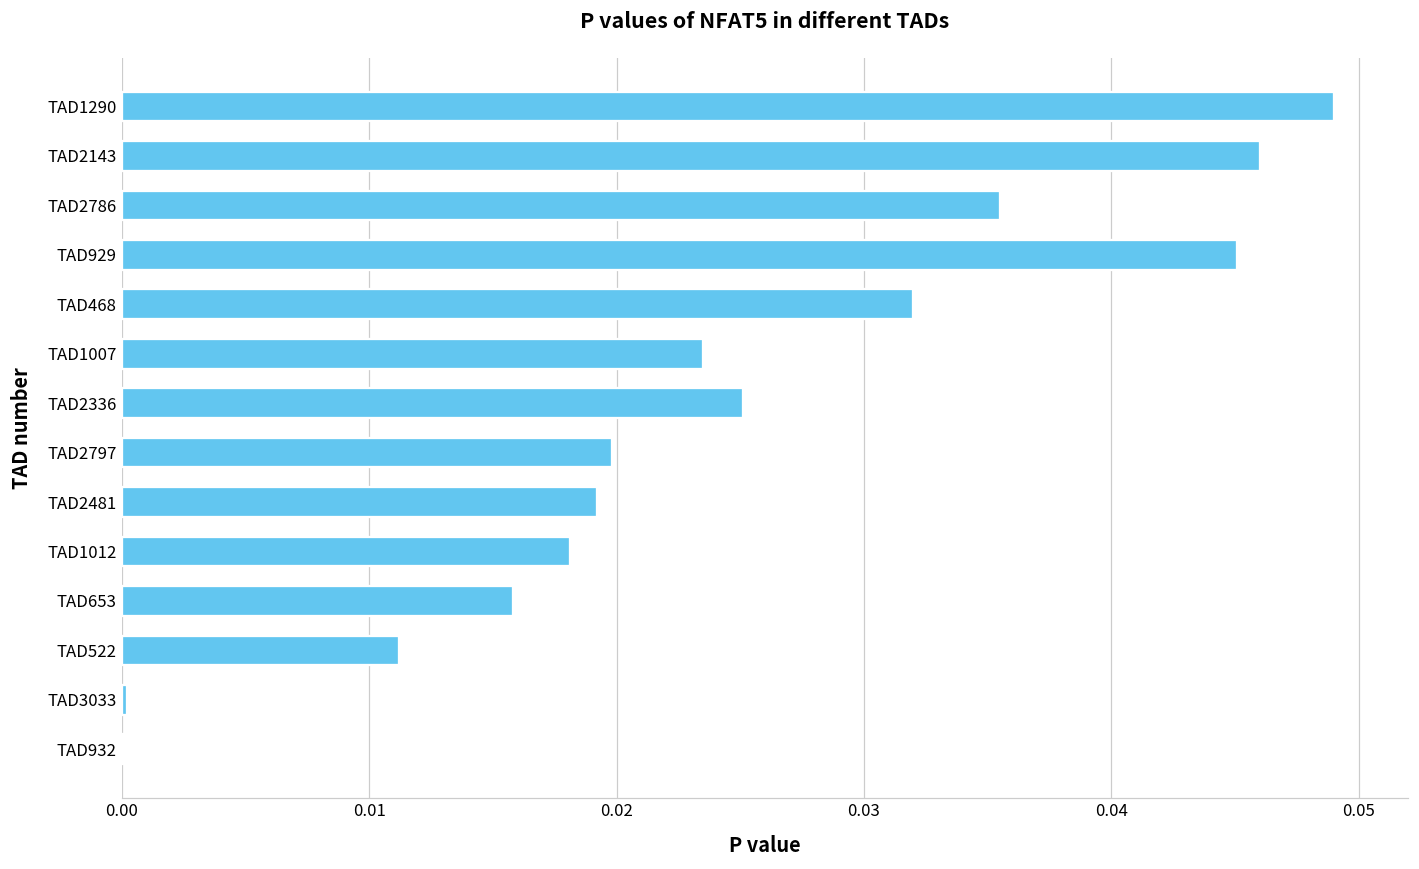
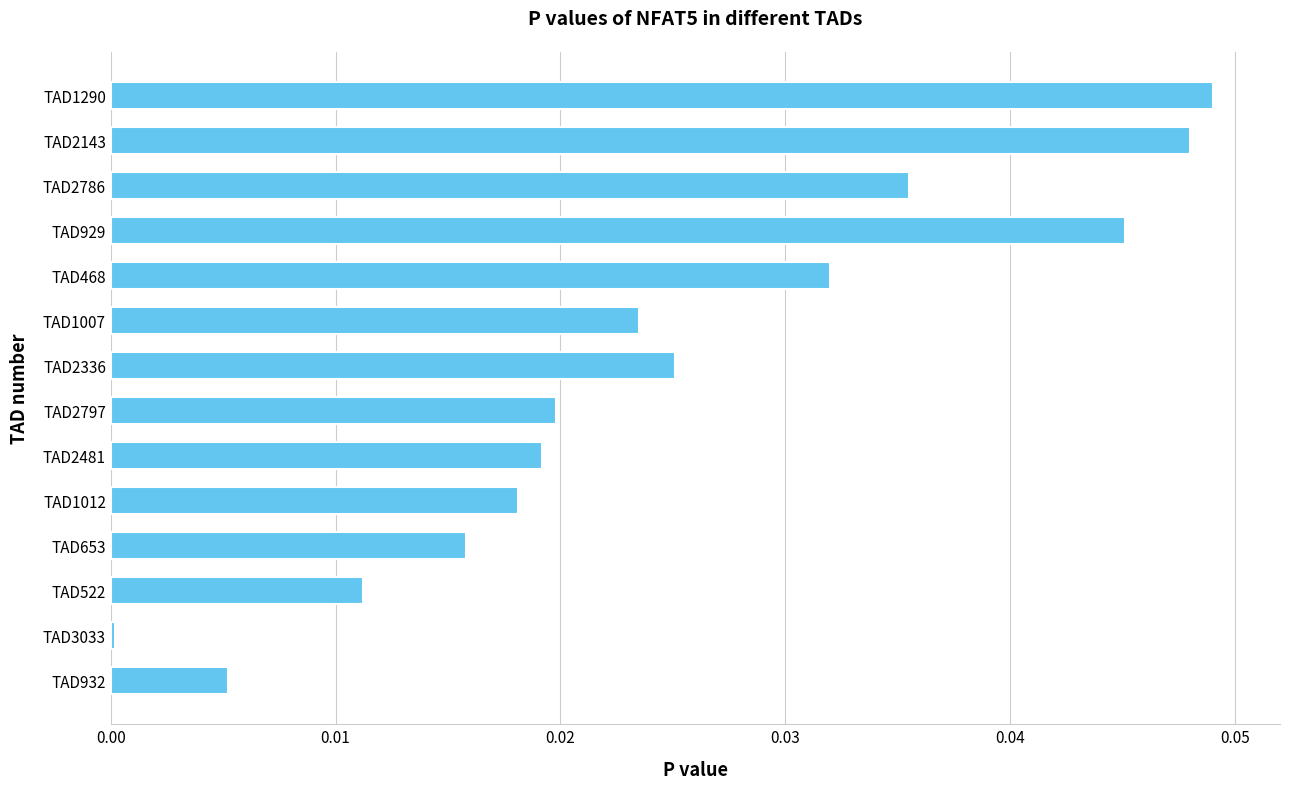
TAD2143: 0.046 -> 0.048
TAD932: 0.0001 -> 0.0052
